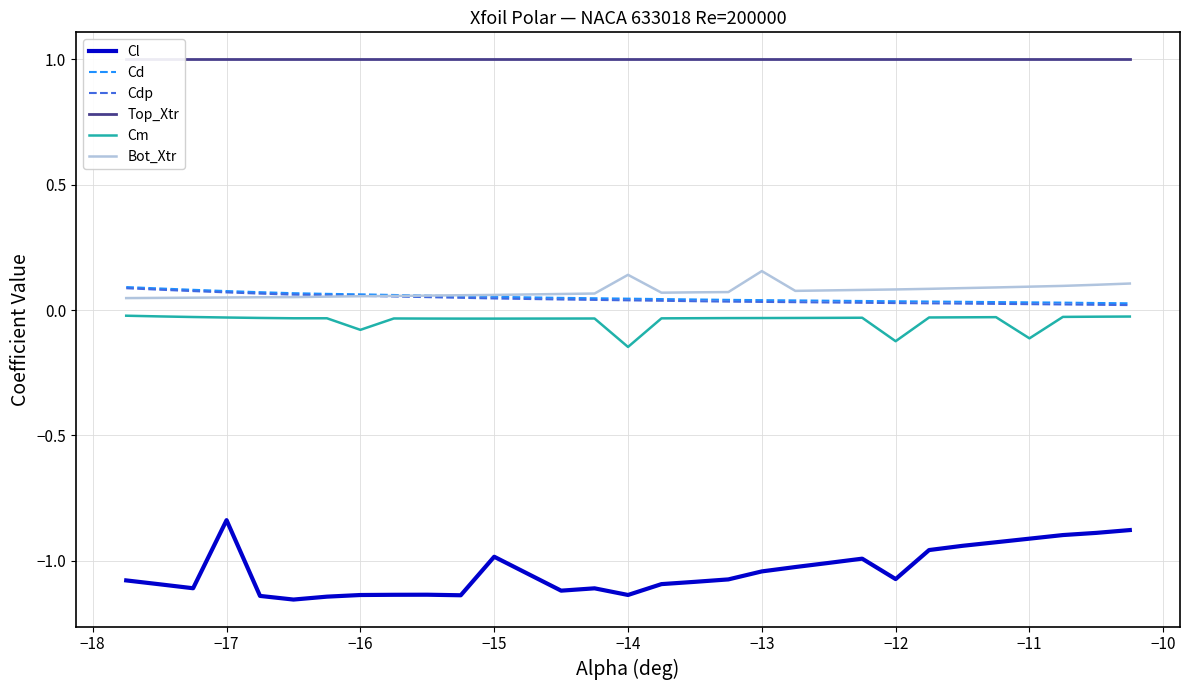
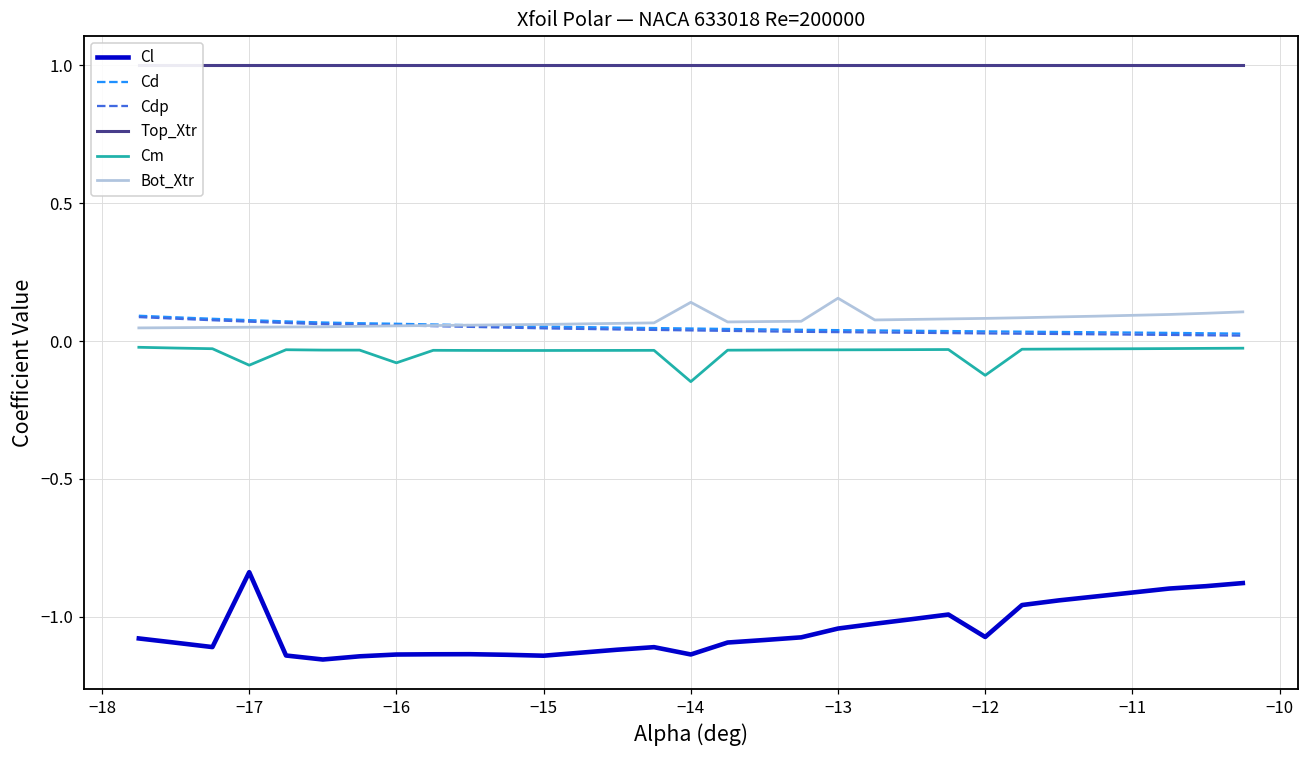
Cm, −17: -0.03 -> -0.09
Cl, −15: -0.98 -> -1.14
Cm, −11: -0.11 -> -0.03
